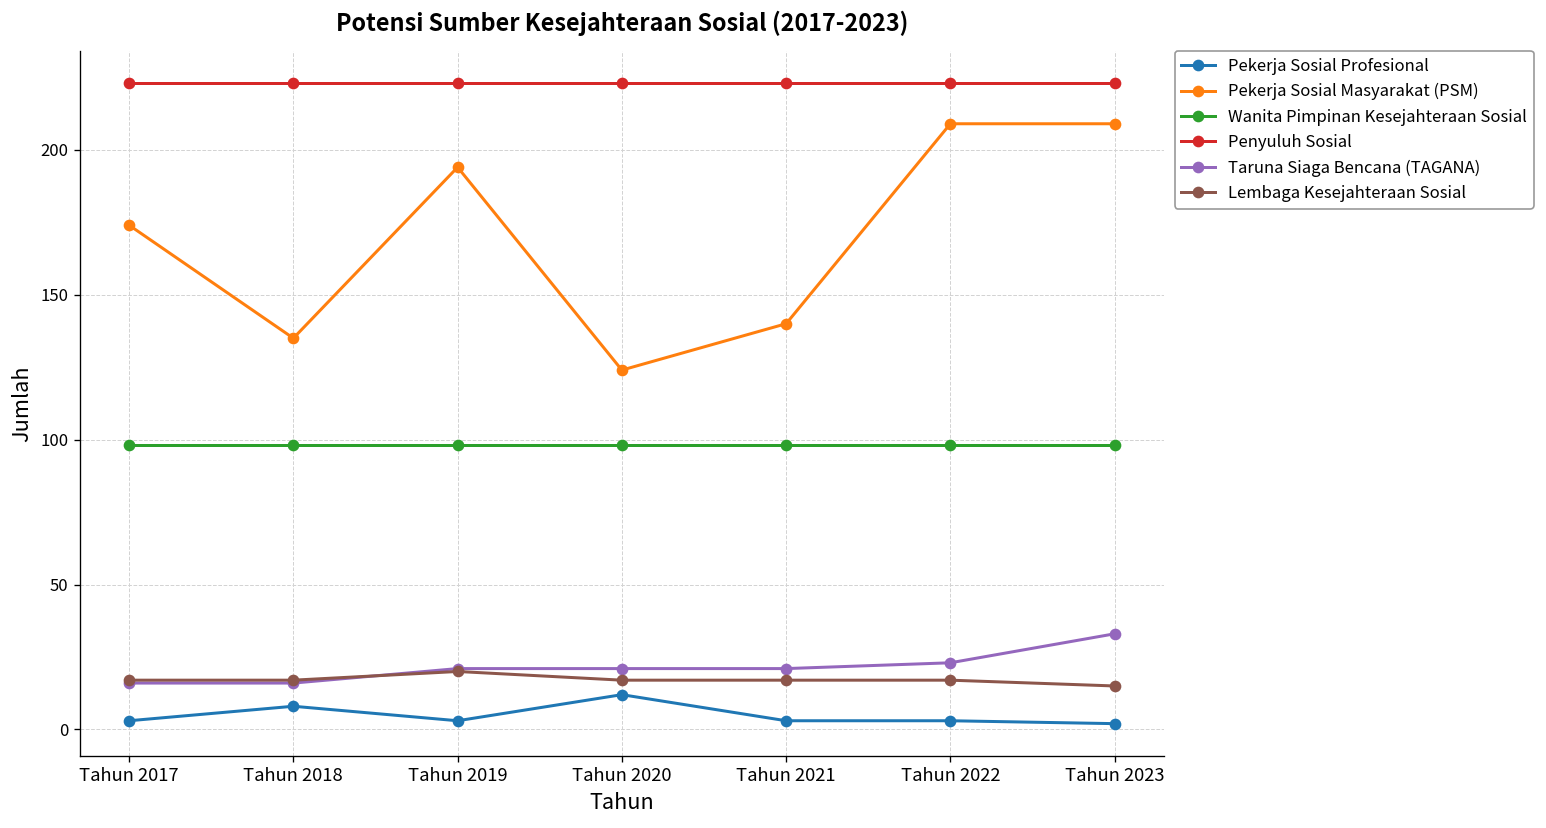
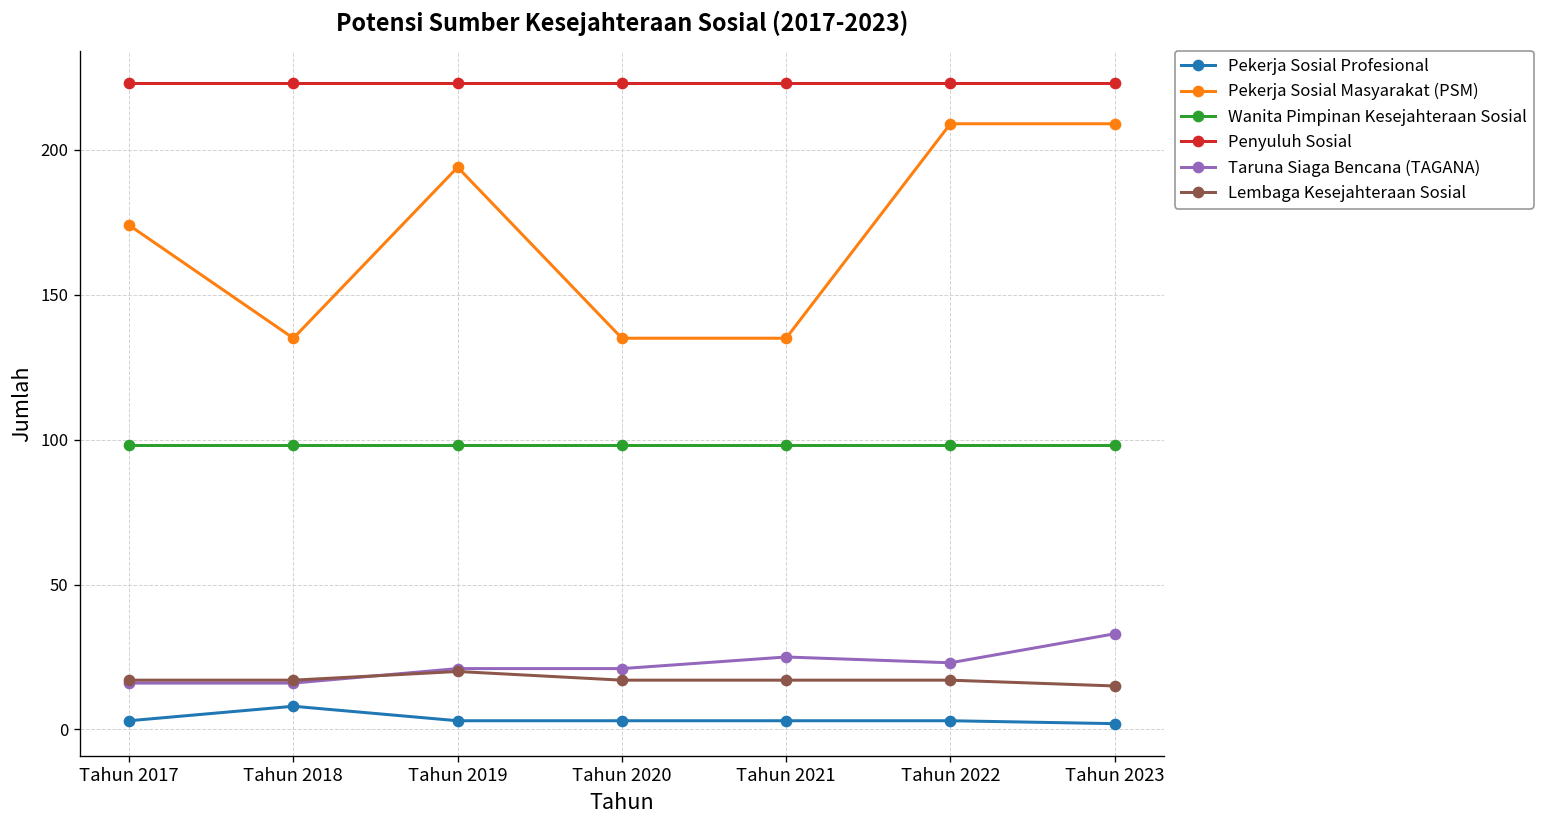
Pekerja Sosial Profesional, Tahun 2020: 12 -> 3
Pekerja Sosial Masyarakat (PSM), Tahun 2020: 124 -> 135
Pekerja Sosial Masyarakat (PSM), Tahun 2021: 140 -> 135
Taruna Siaga Bencana (TAGANA), Tahun 2021: 21 -> 25
